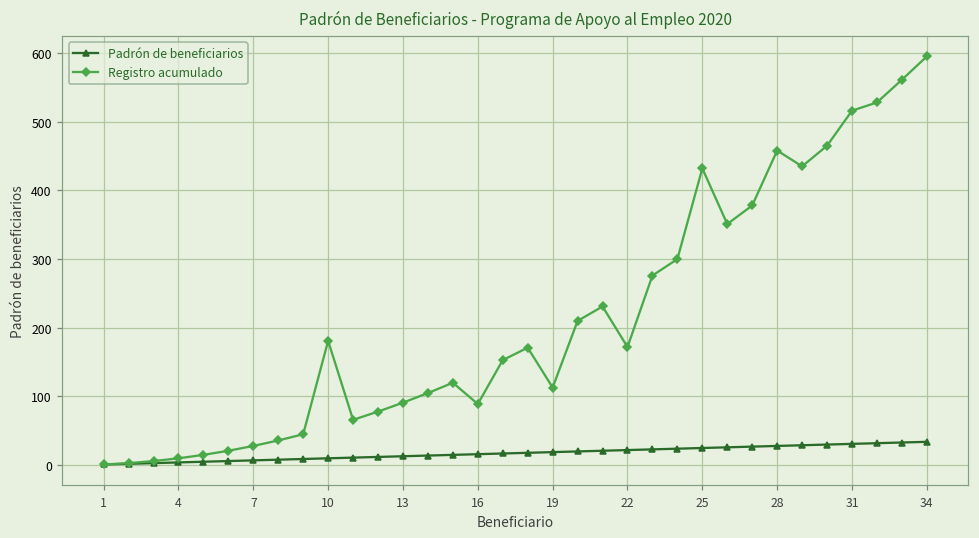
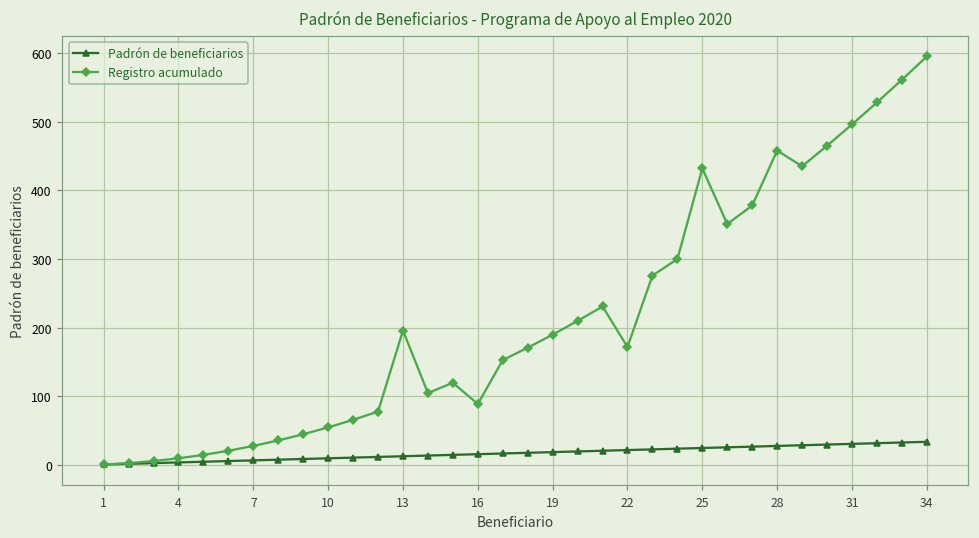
Registro acumulado, 10: 180 -> 60
Registro acumulado, 13: 90 -> 200
Registro acumulado, 19: 110 -> 190
Registro acumulado, 31: 520 -> 500
